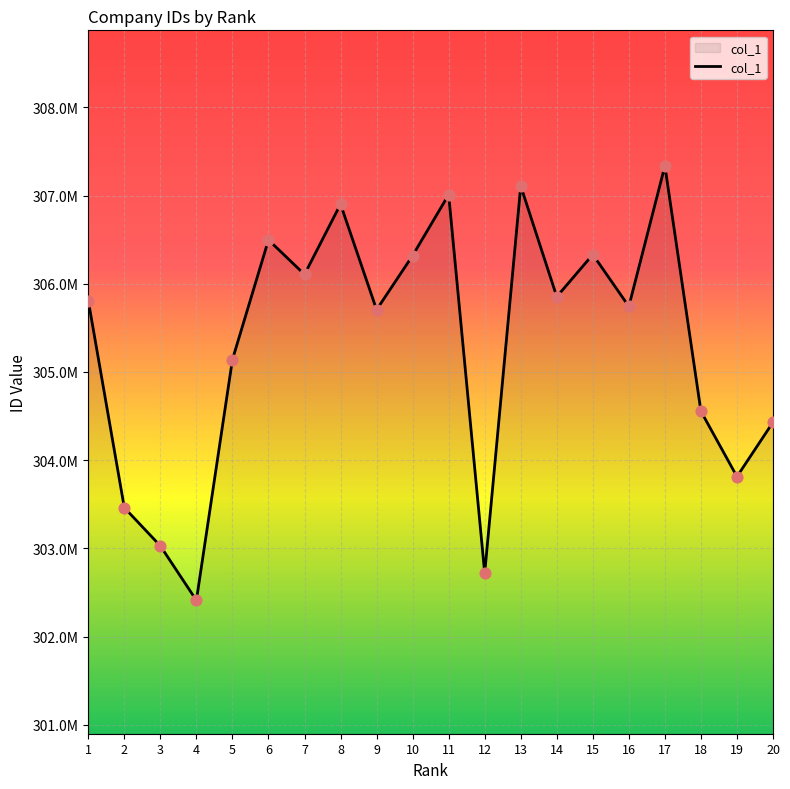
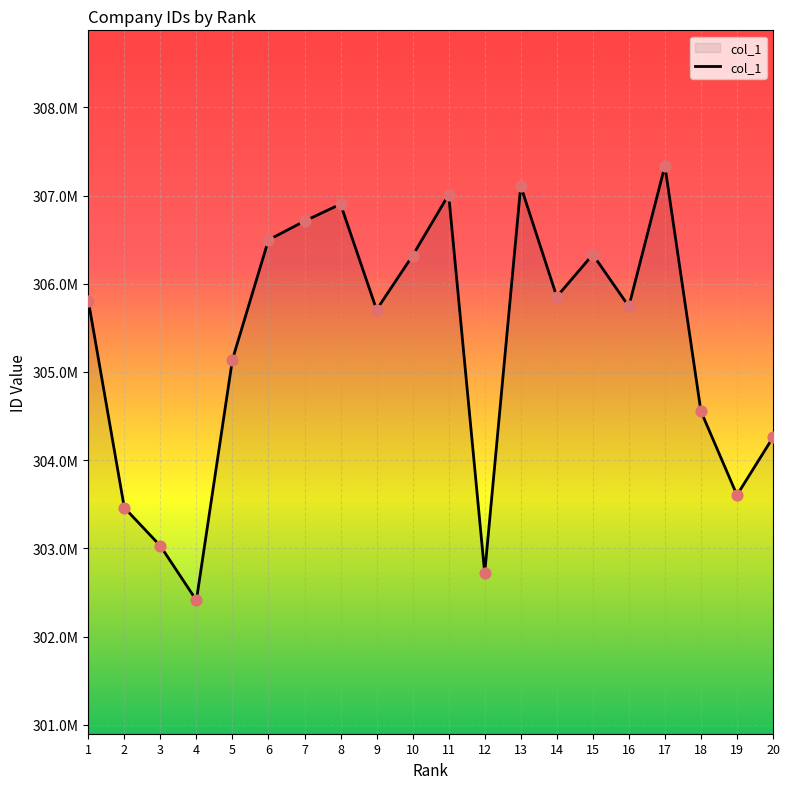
7: 306100000 -> 306700000
19: 303800000 -> 303600000
20: 304400000 -> 304300000
